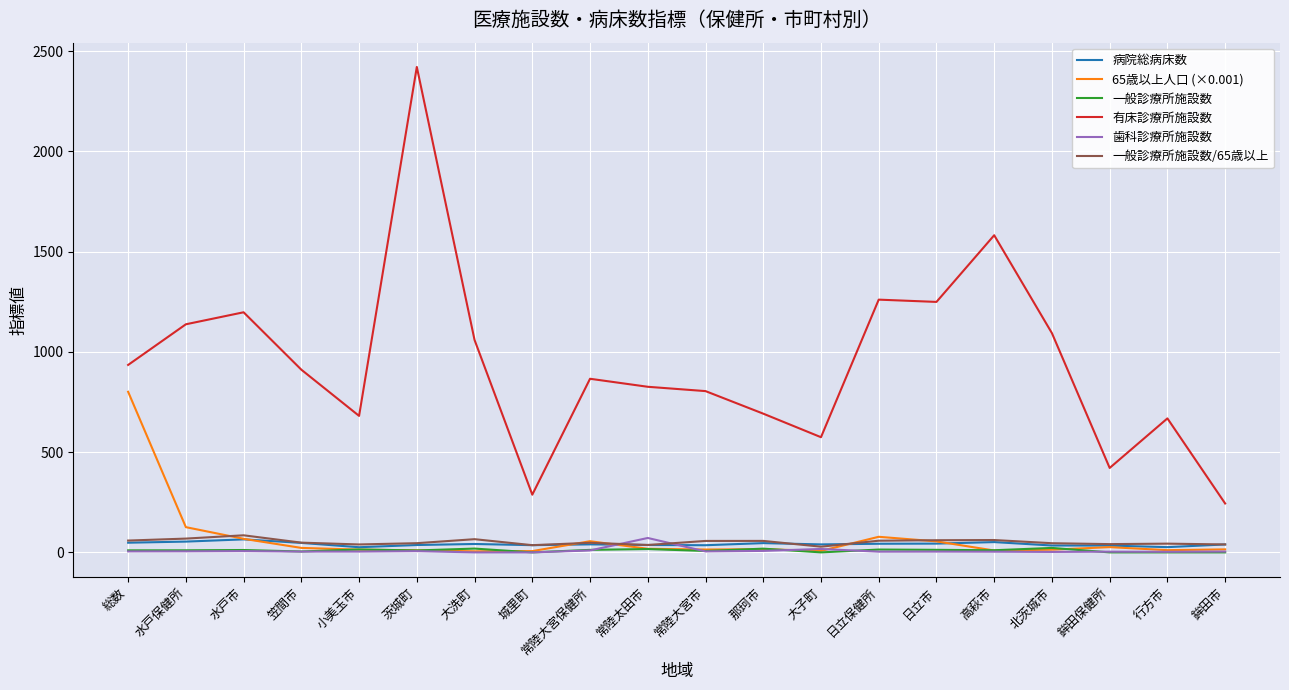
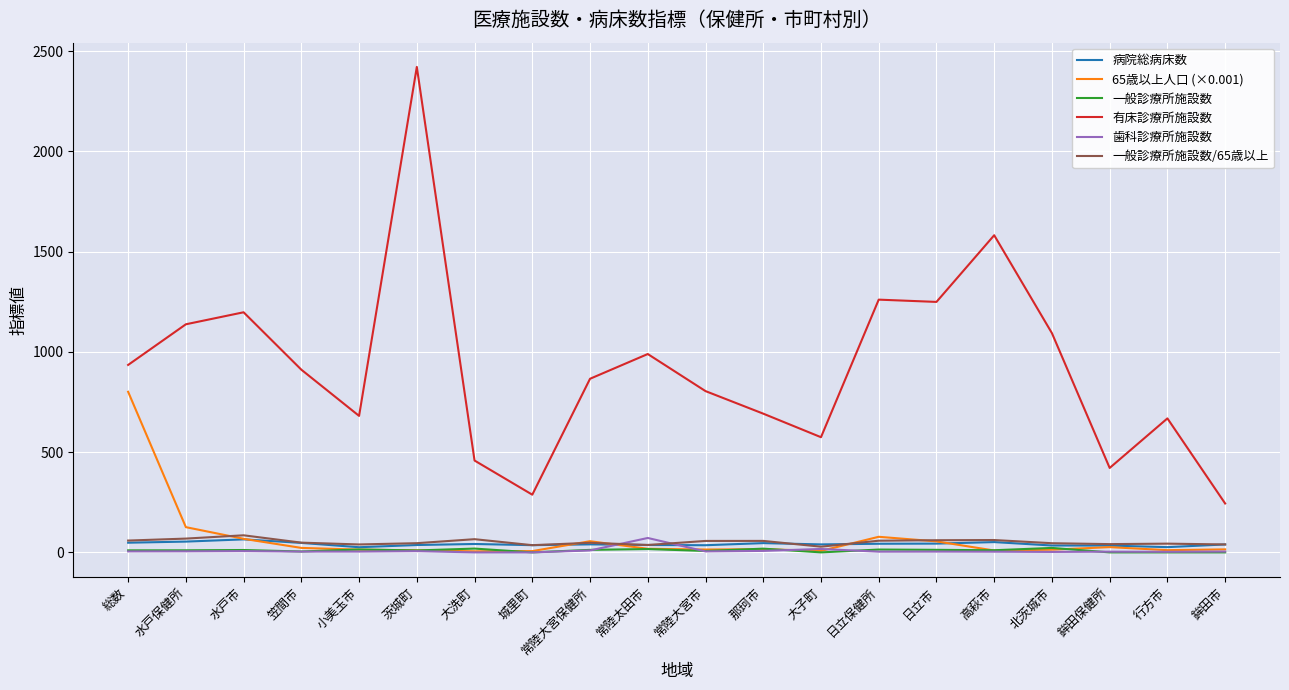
有床診療所施設数, 大洗町: 1060 -> 460
有床診療所施設数, 常陸太田市: 830 -> 990
